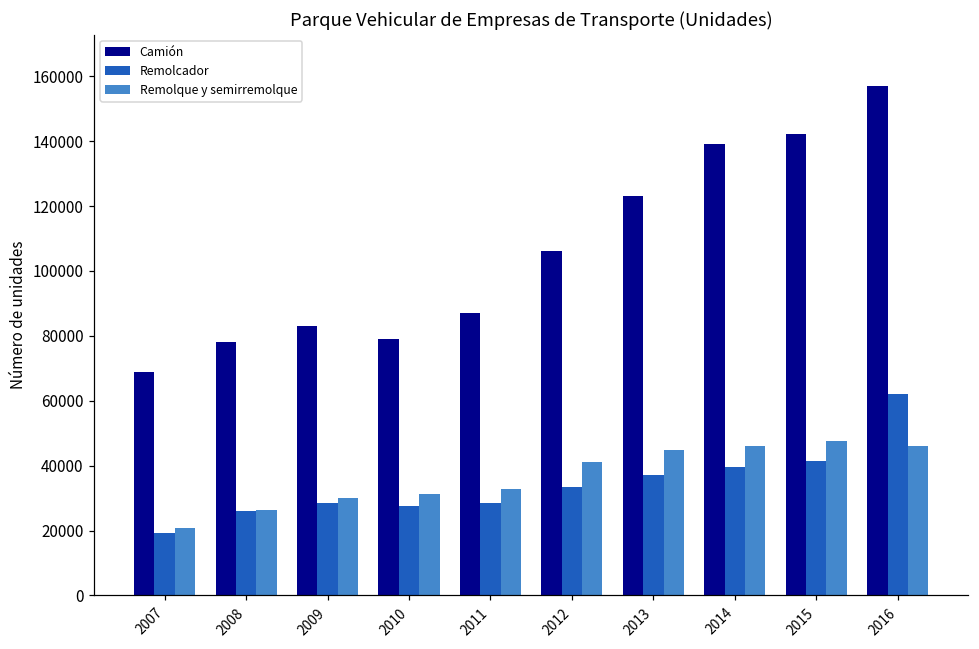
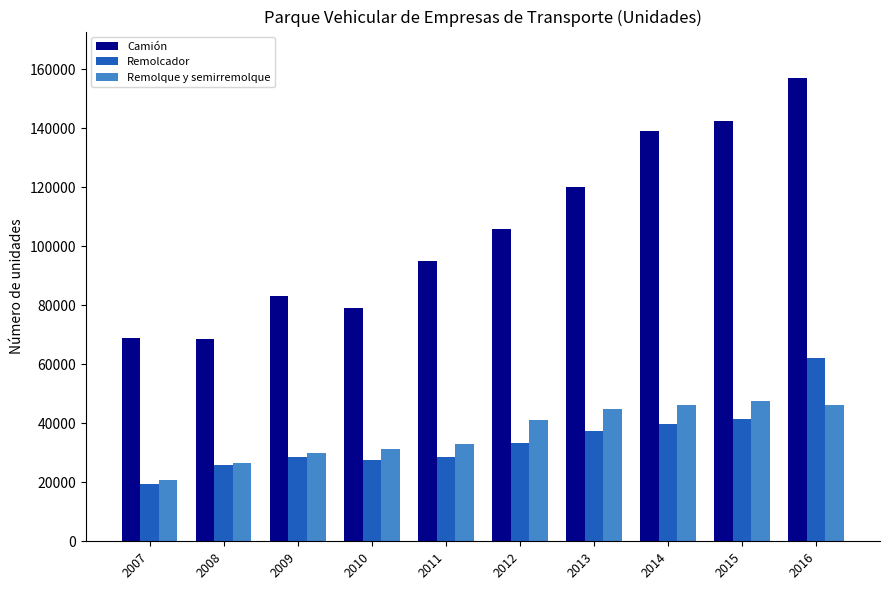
Camión, 2008: 78000 -> 69000
Camión, 2011: 87000 -> 95000
Camión, 2013: 123000 -> 120000
